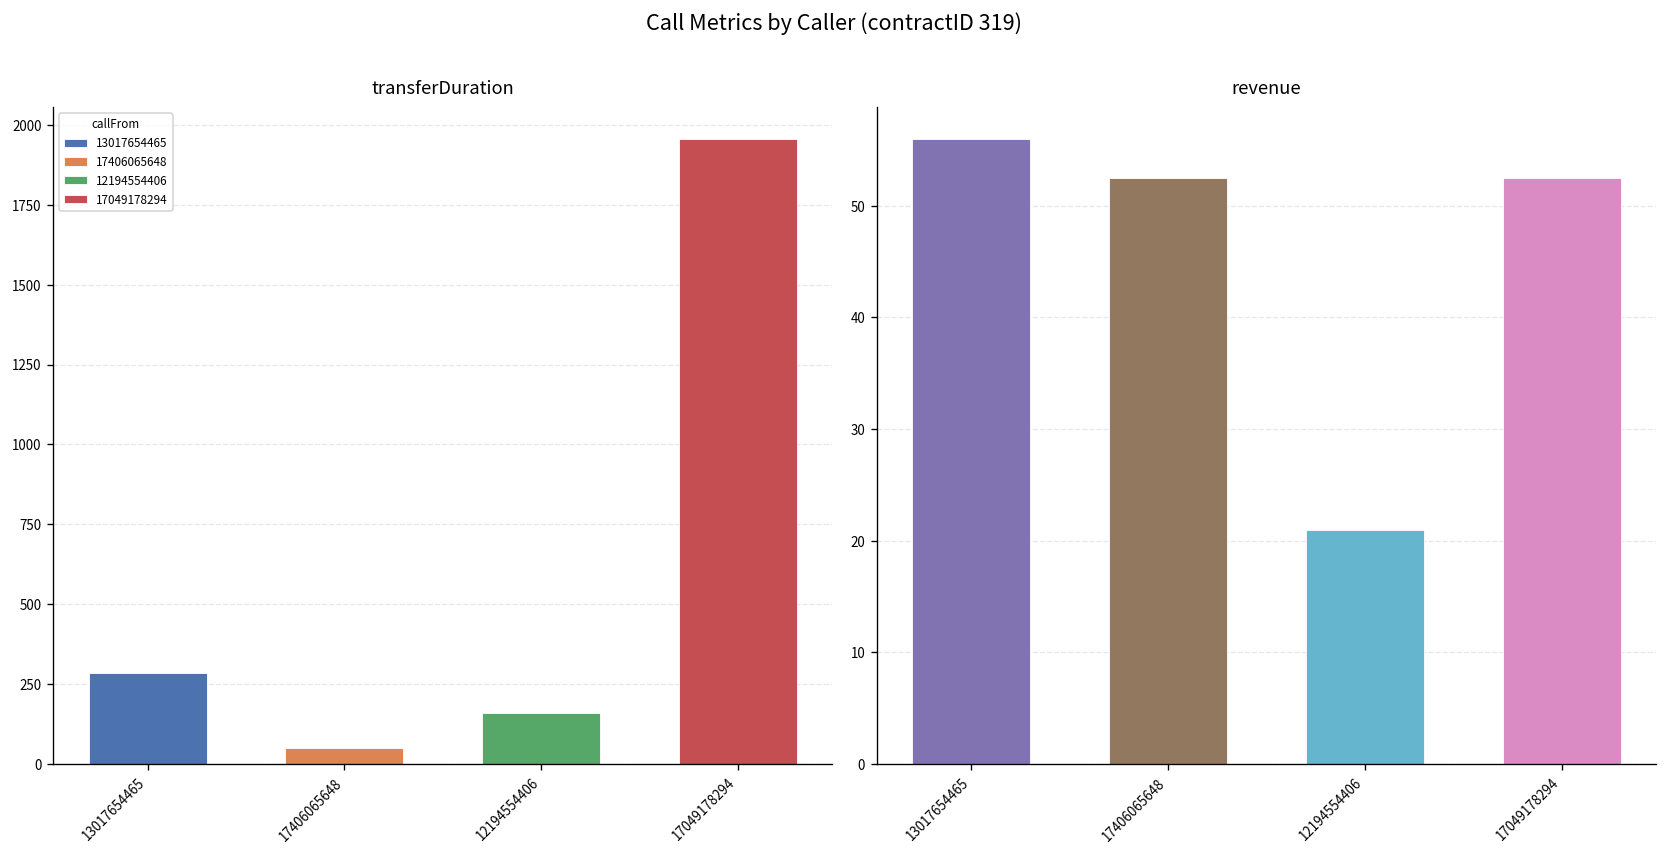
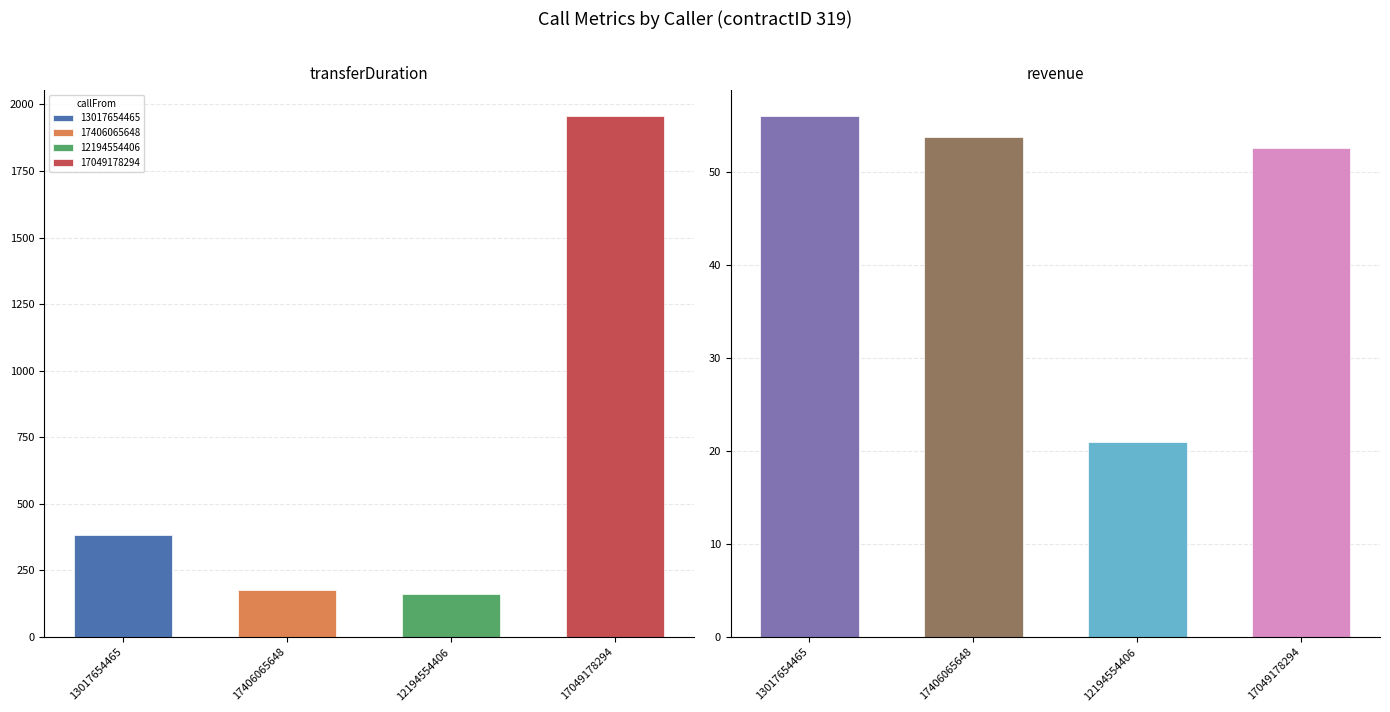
transferDuration, 13017654465: 280 -> 390
transferDuration, 17406065648: 50 -> 180
revenue, 17406065648: 53 -> 54
